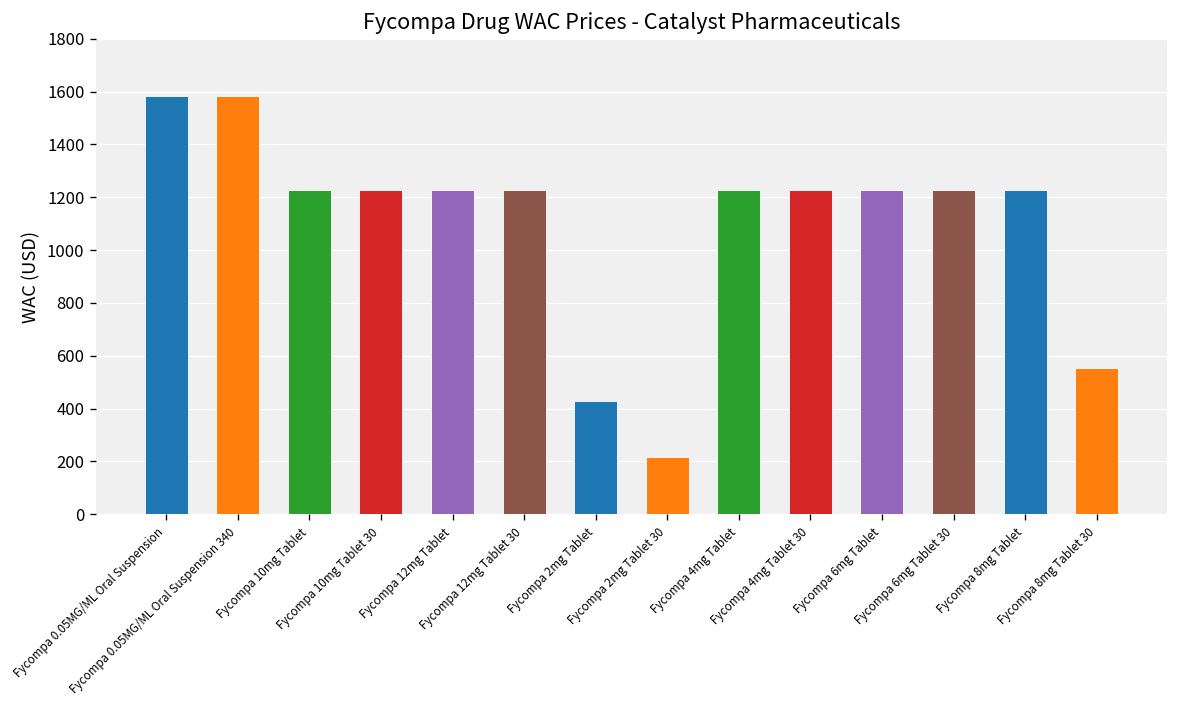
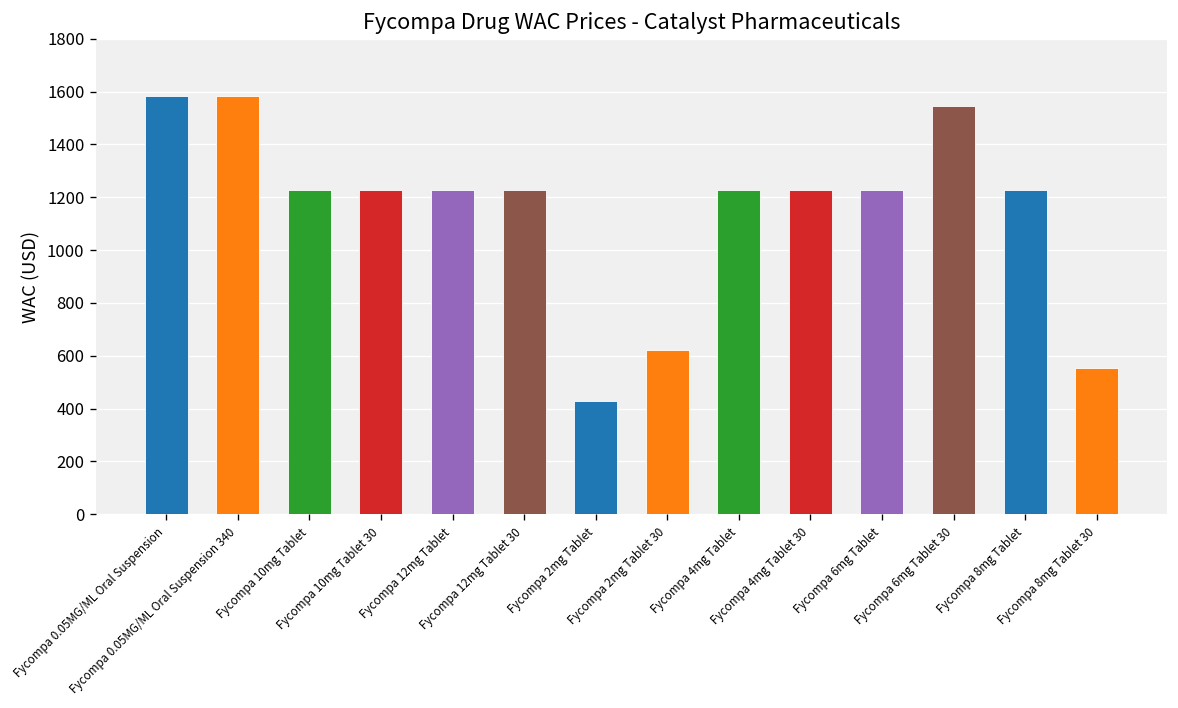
Fycompa 2mg Tablet 30: 220 -> 620
Fycompa 6mg Tablet 30: 1230 -> 1540
